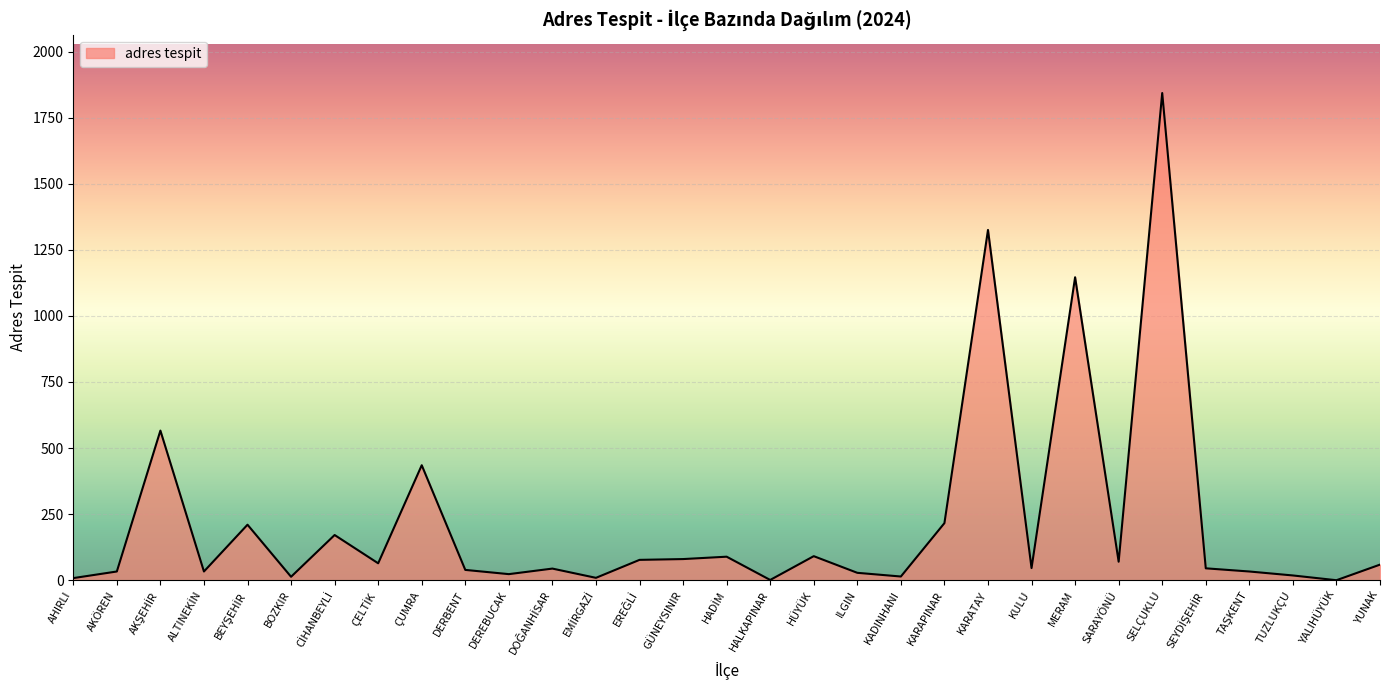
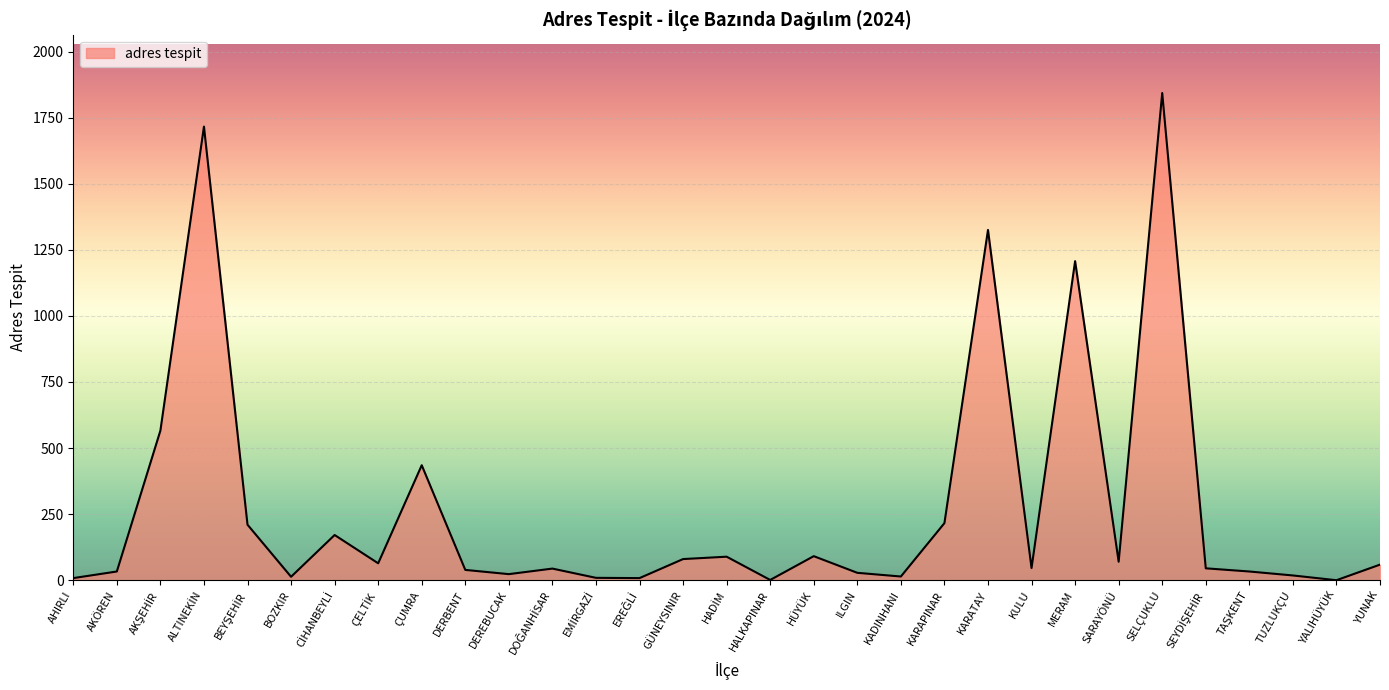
ALTINEKİN: 30 -> 1720
EREĞLİ: 80 -> 10
MERAM: 1150 -> 1210
